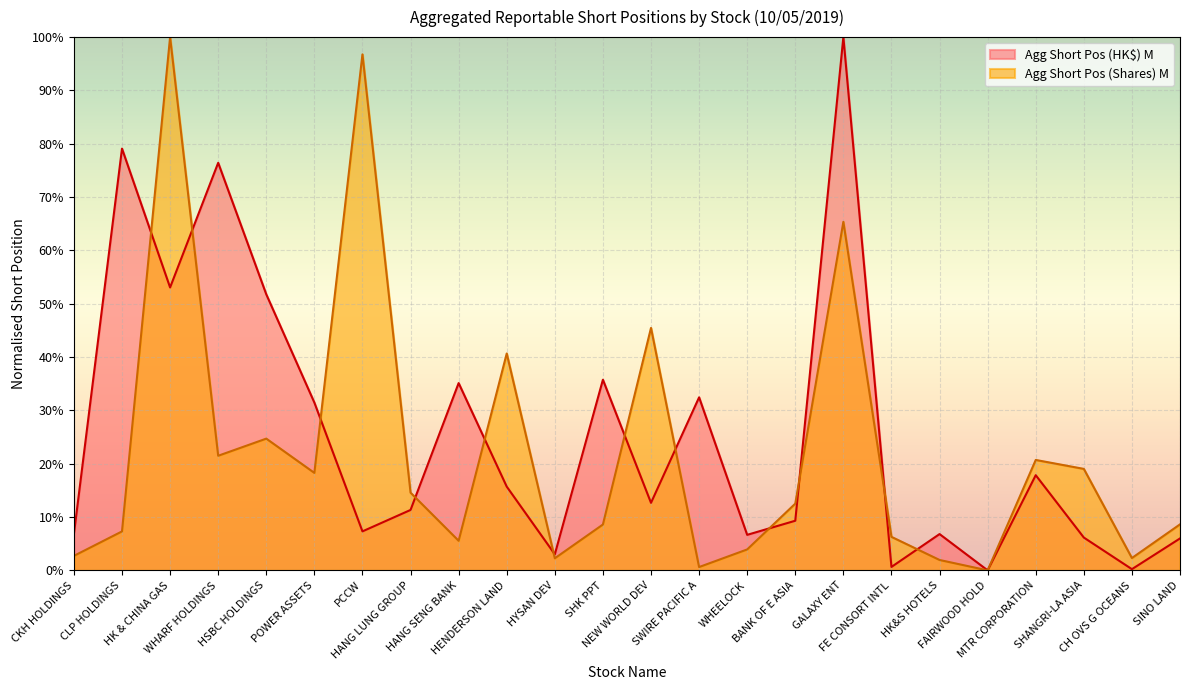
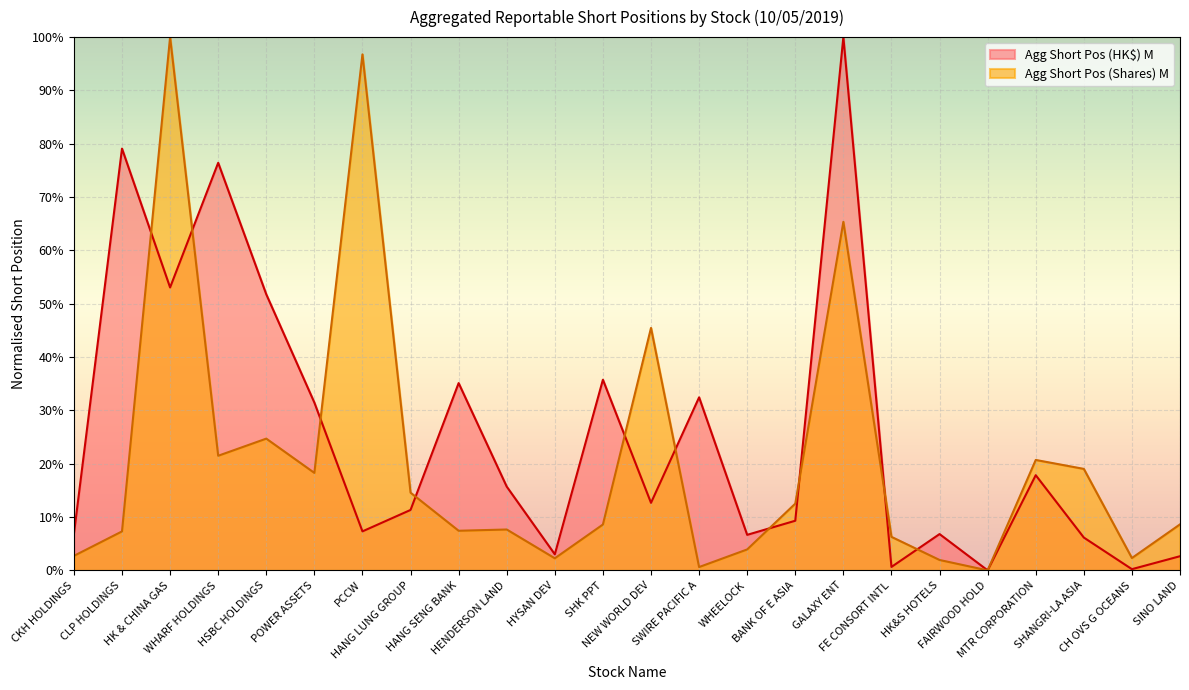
Agg Short Pos (Shares) M, HANG SENG BANK: 6% -> 7%
Agg Short Pos (Shares) M, HENDERSON LAND: 41% -> 8%
Agg Short Pos (HK$) M, SINO LAND: 6% -> 3%
